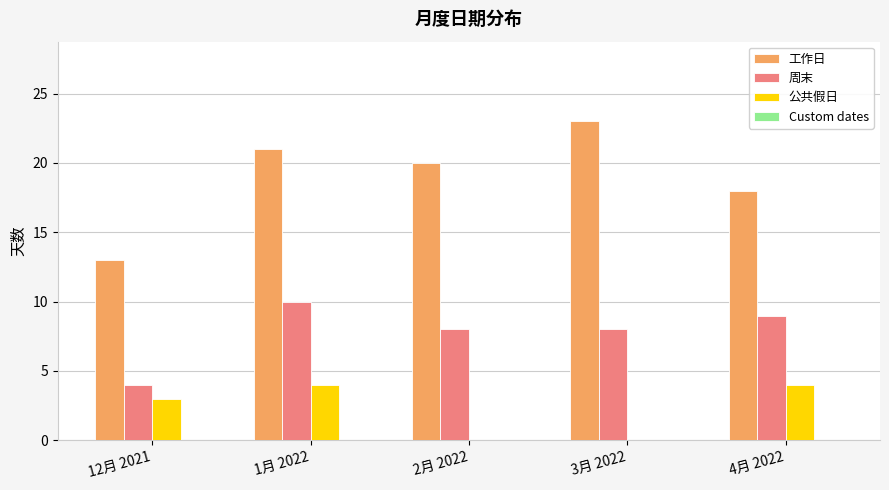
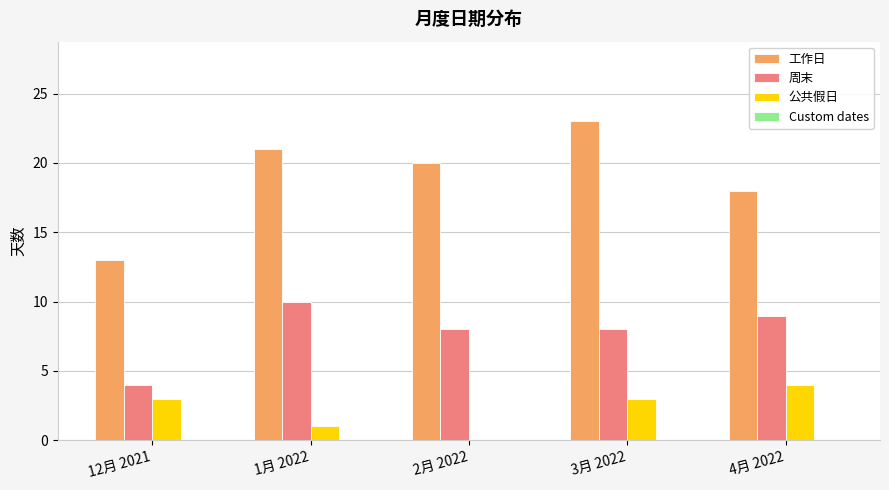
公共假日, 1月 2022: 4 -> 1
公共假日, 3月 2022: 0 -> 3
